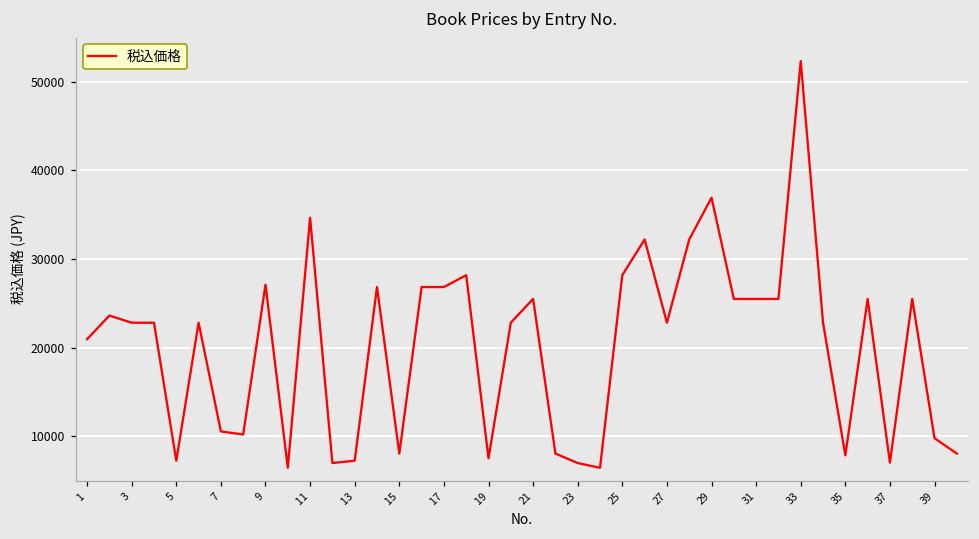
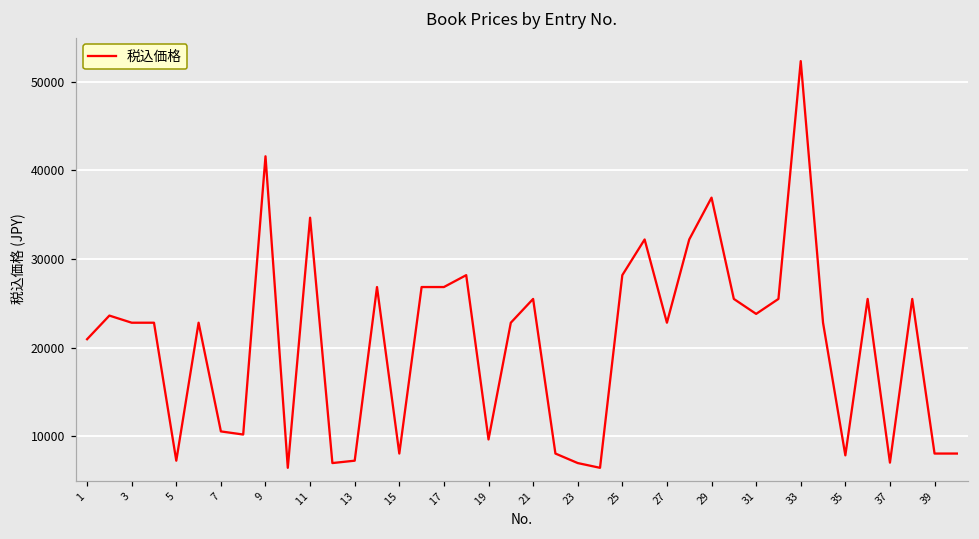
9: 27000 -> 42000
19: 8000 -> 10000
31: 25000 -> 24000
39: 10000 -> 8000
